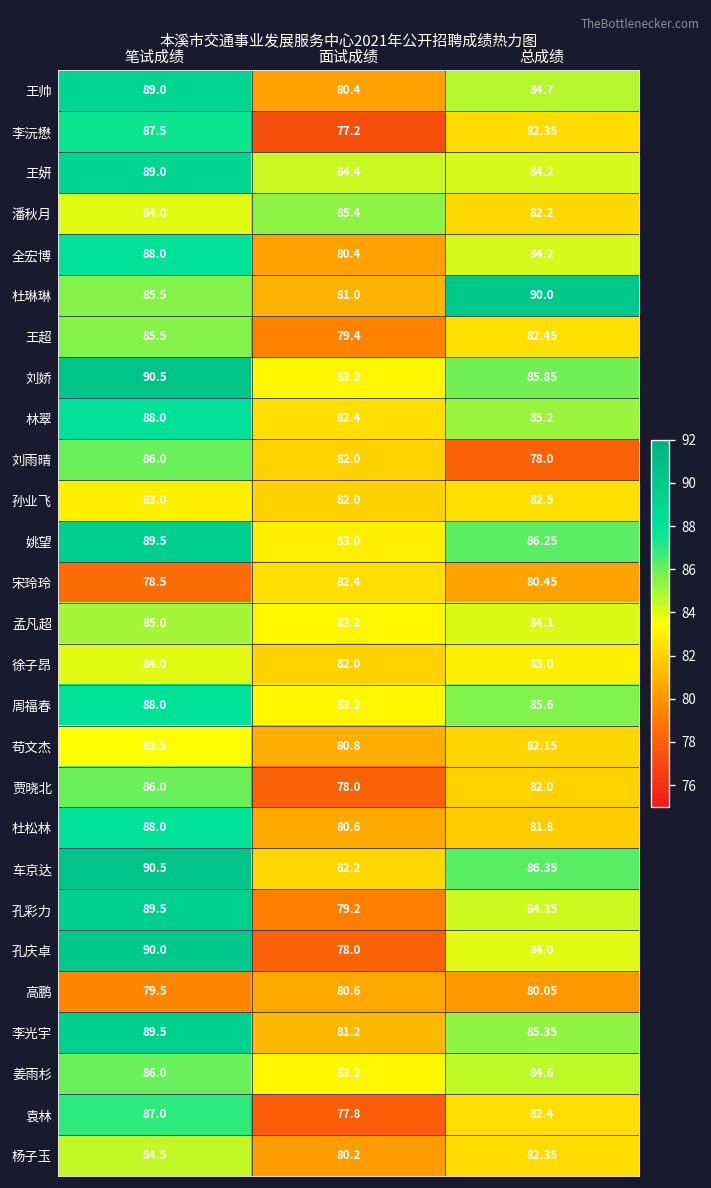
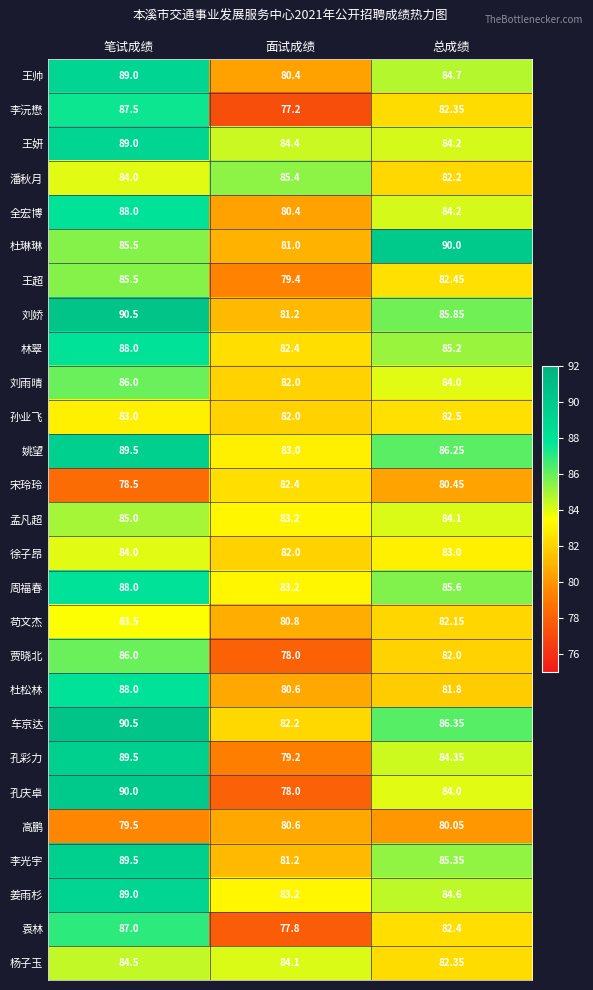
刘娇, 面试成绩: 83.2 -> 81.2
刘雨晴, 总成绩: 78.0 -> 84.0
姜雨杉, 笔试成绩: 86.0 -> 89.0
杨子玉, 面试成绩: 80.2 -> 84.1
